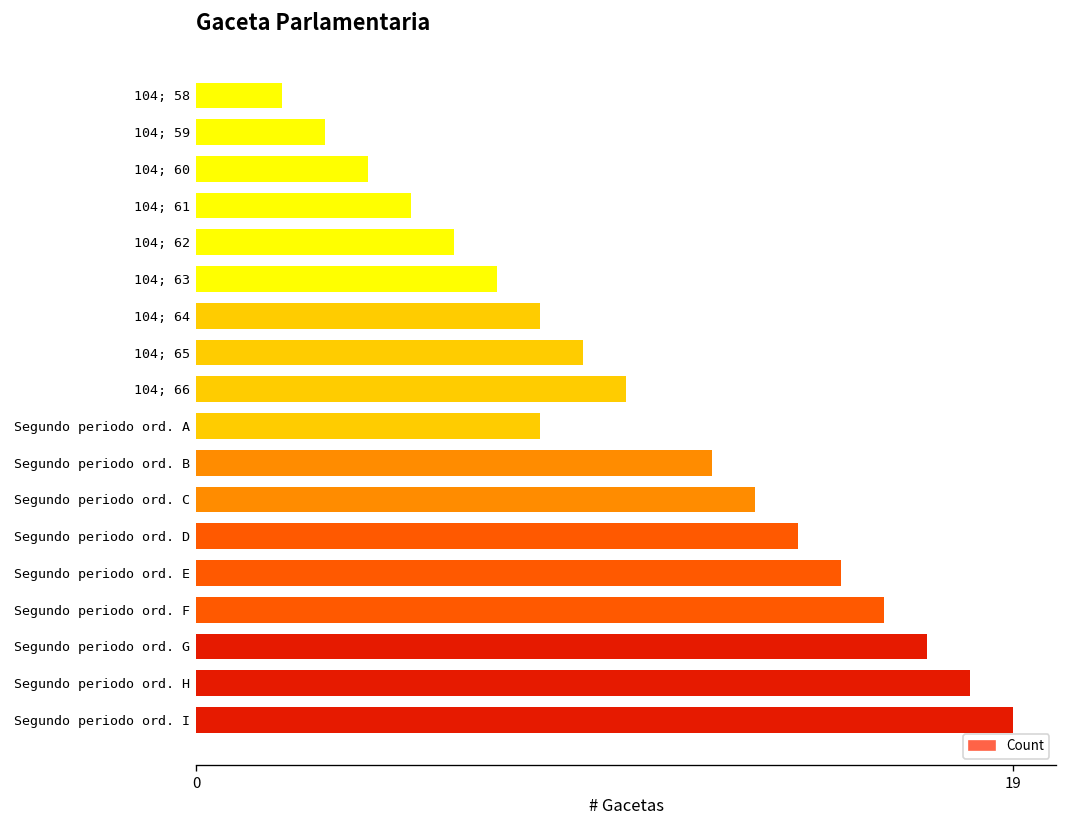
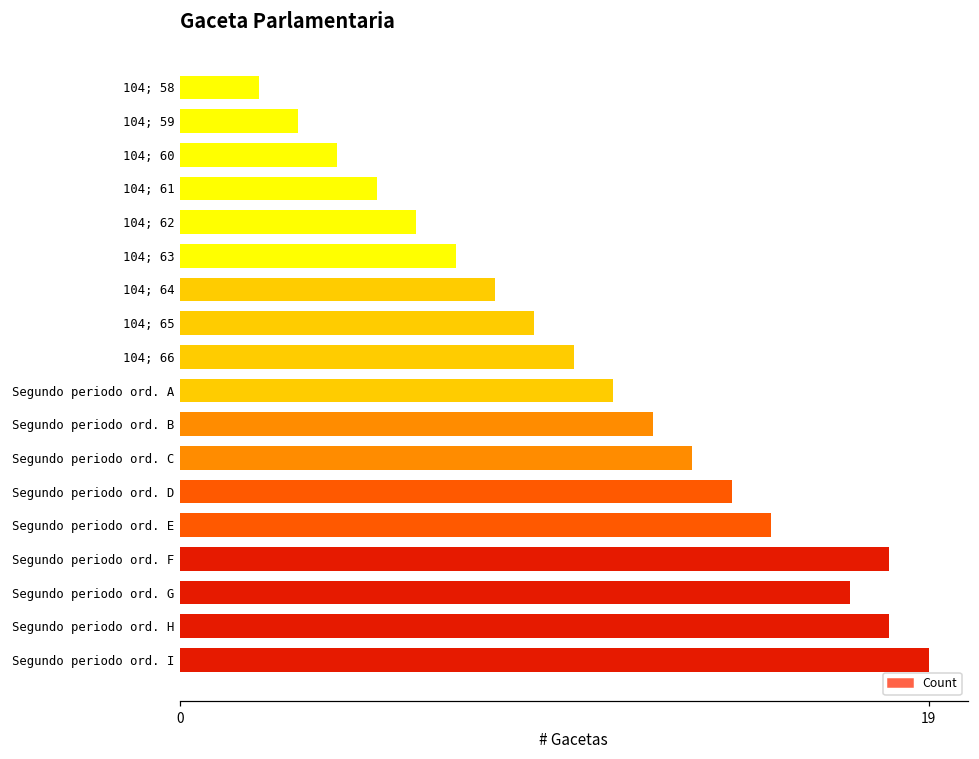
Segundo periodo ord. A: 8 -> 11
Segundo periodo ord. F: 16 -> 18
